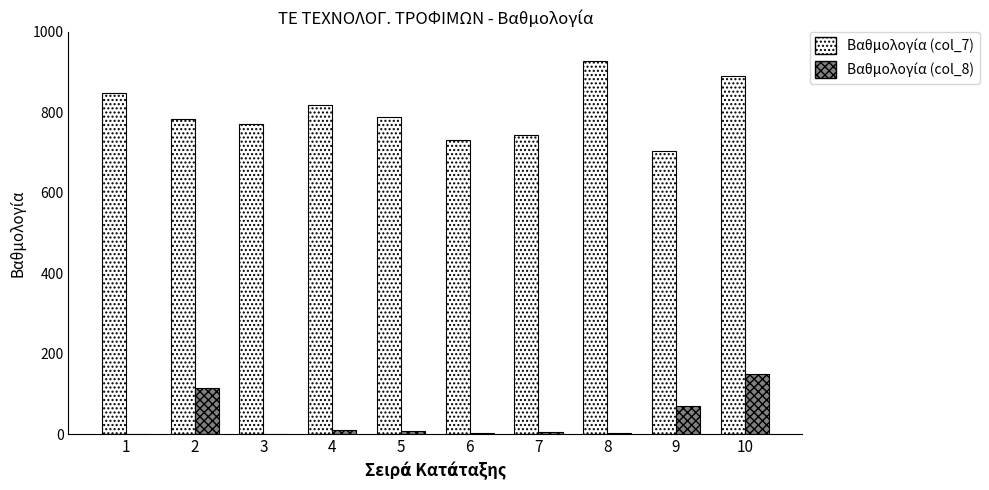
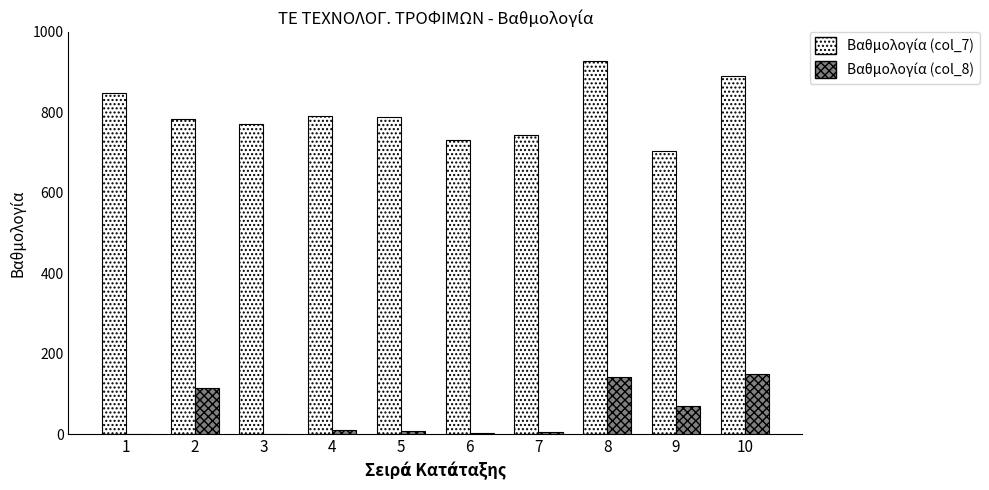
Βαθμολογία (col_7), 4: 820 -> 790
Βαθμολογία (col_8), 8: 0 -> 140
